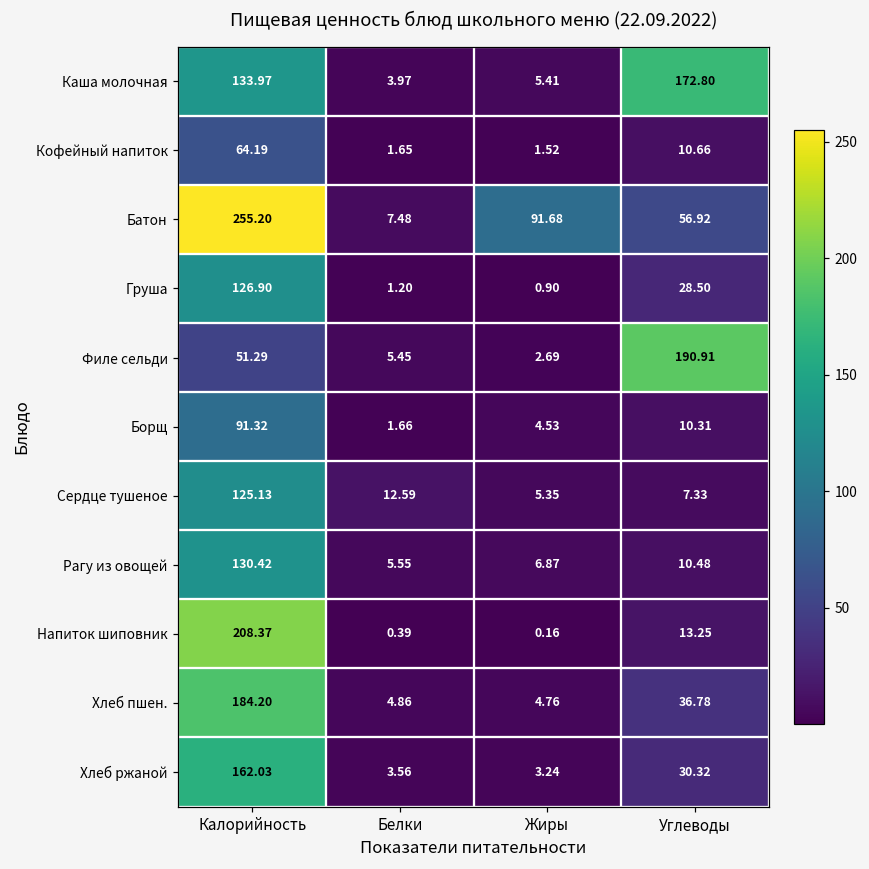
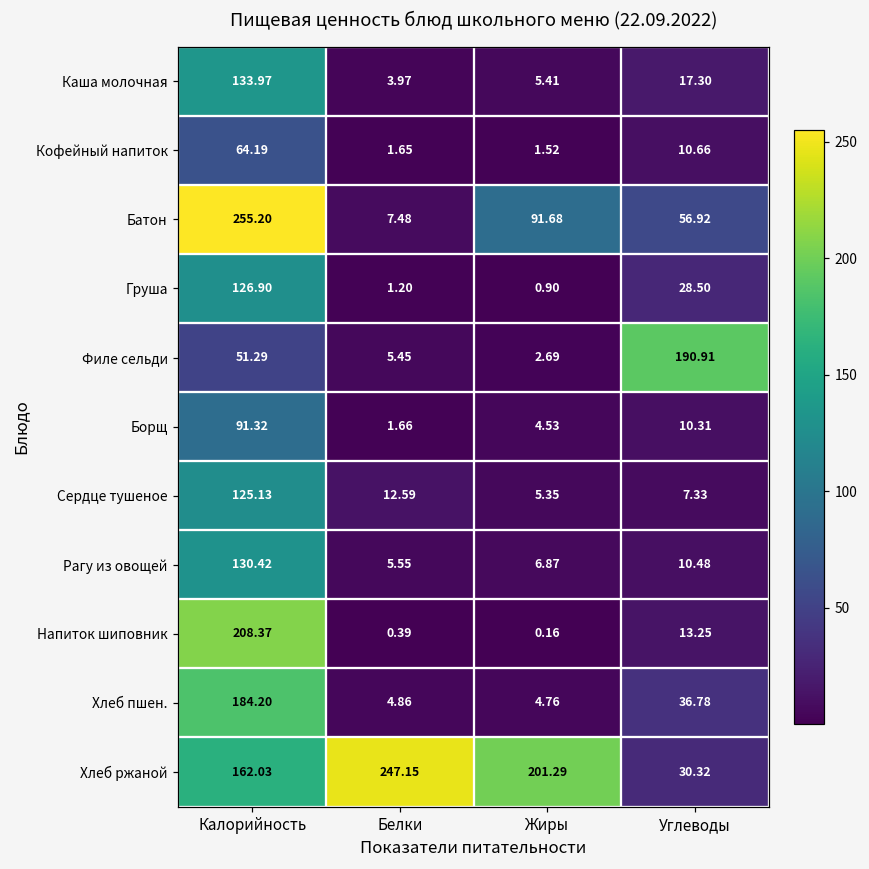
Каша молочная, Углеводы: 172.80 -> 17.30
Хлеб ржаной, Белки: 3.56 -> 247.15
Хлеб ржаной, Жиры: 3.24 -> 201.29
